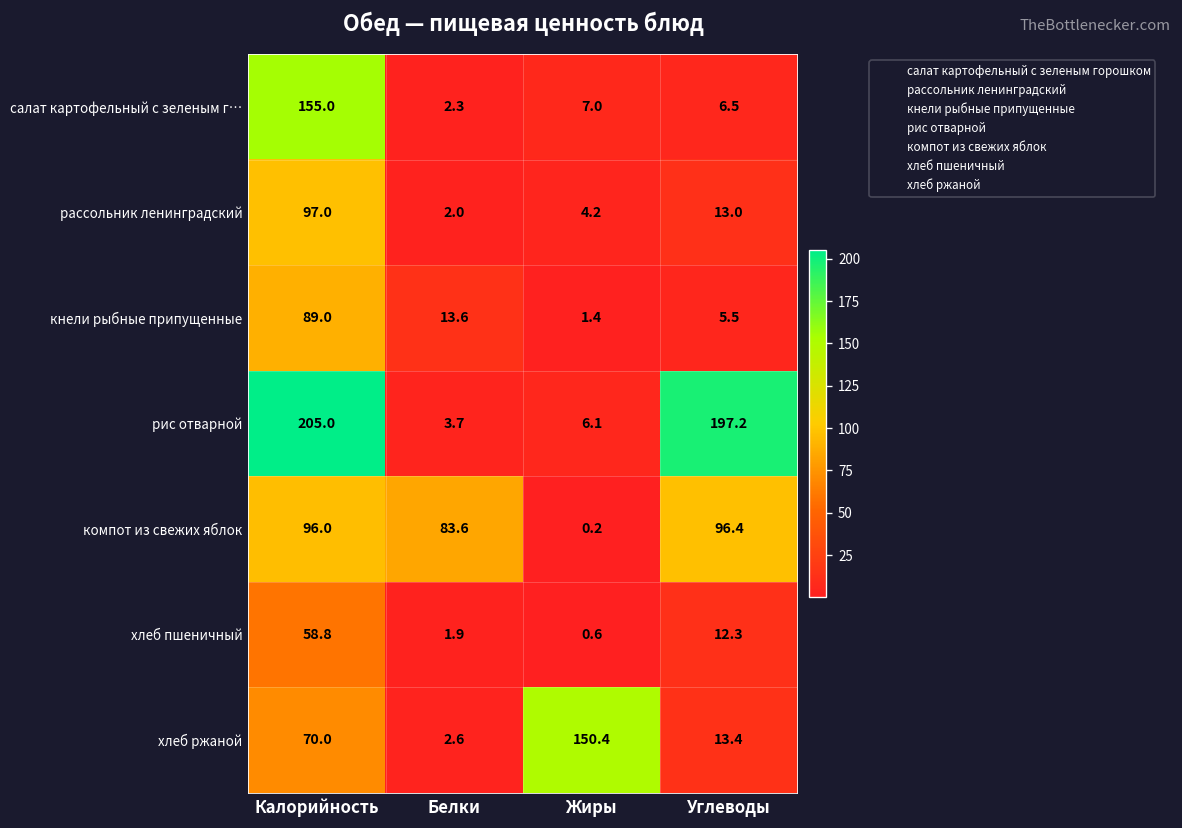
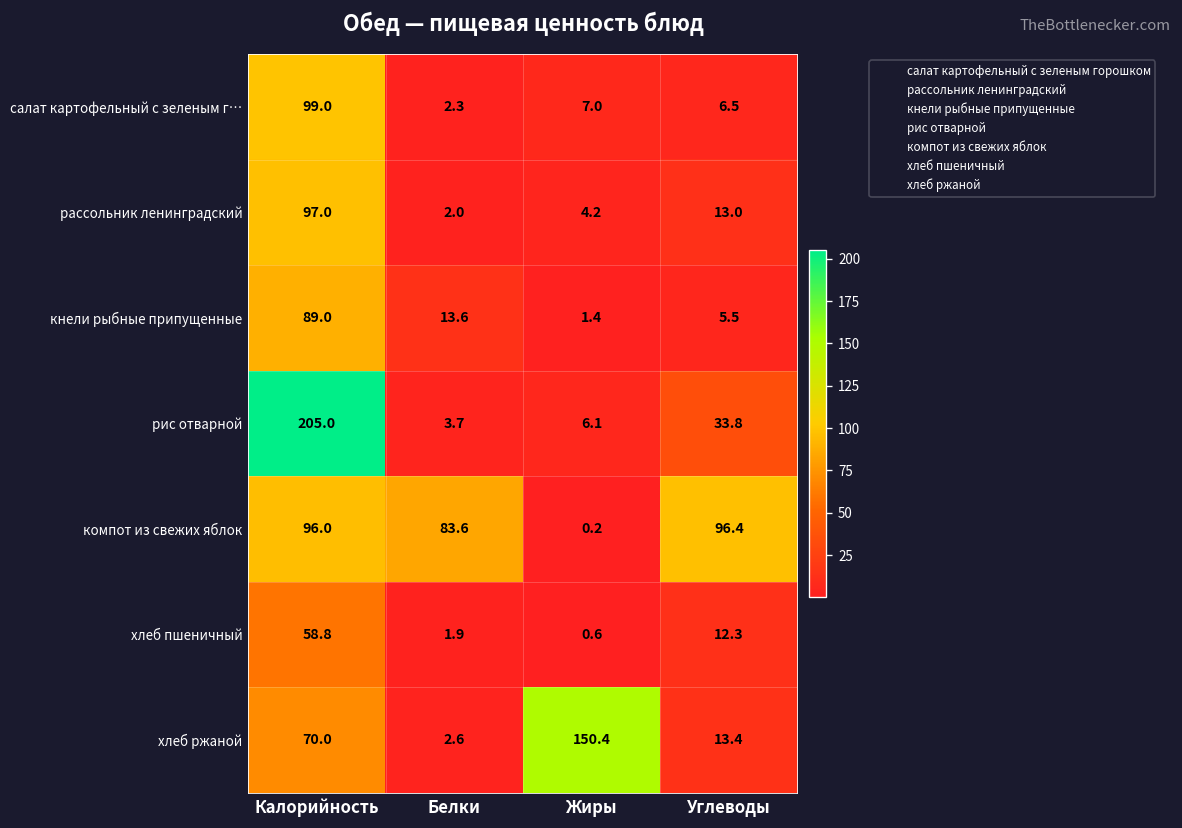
салат картофельный с зеленым г…, Калорийность: 155.0 -> 99.0
рис отварной, Углеводы: 197.2 -> 33.8
